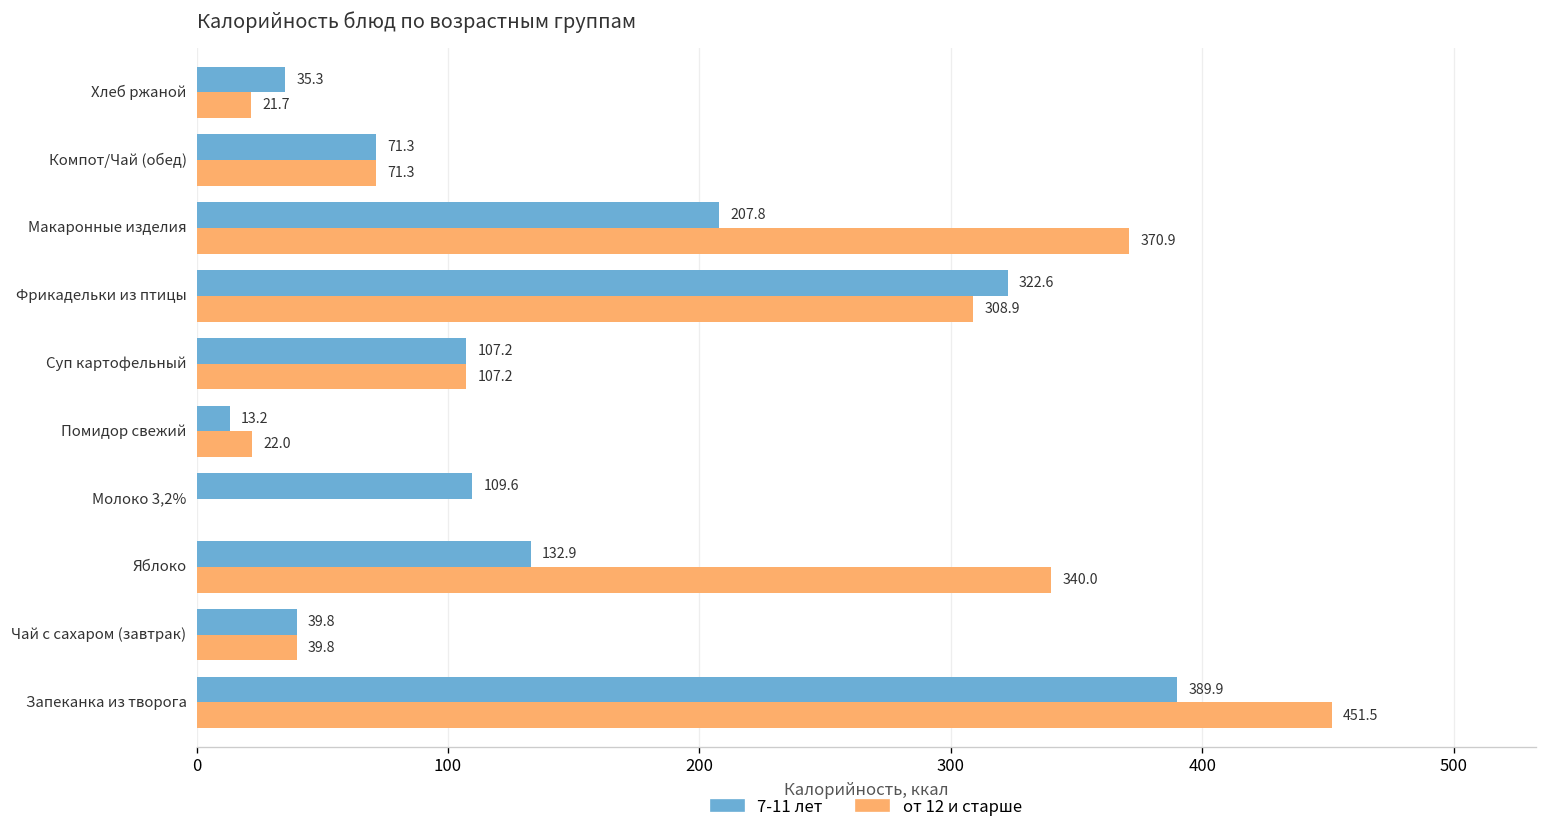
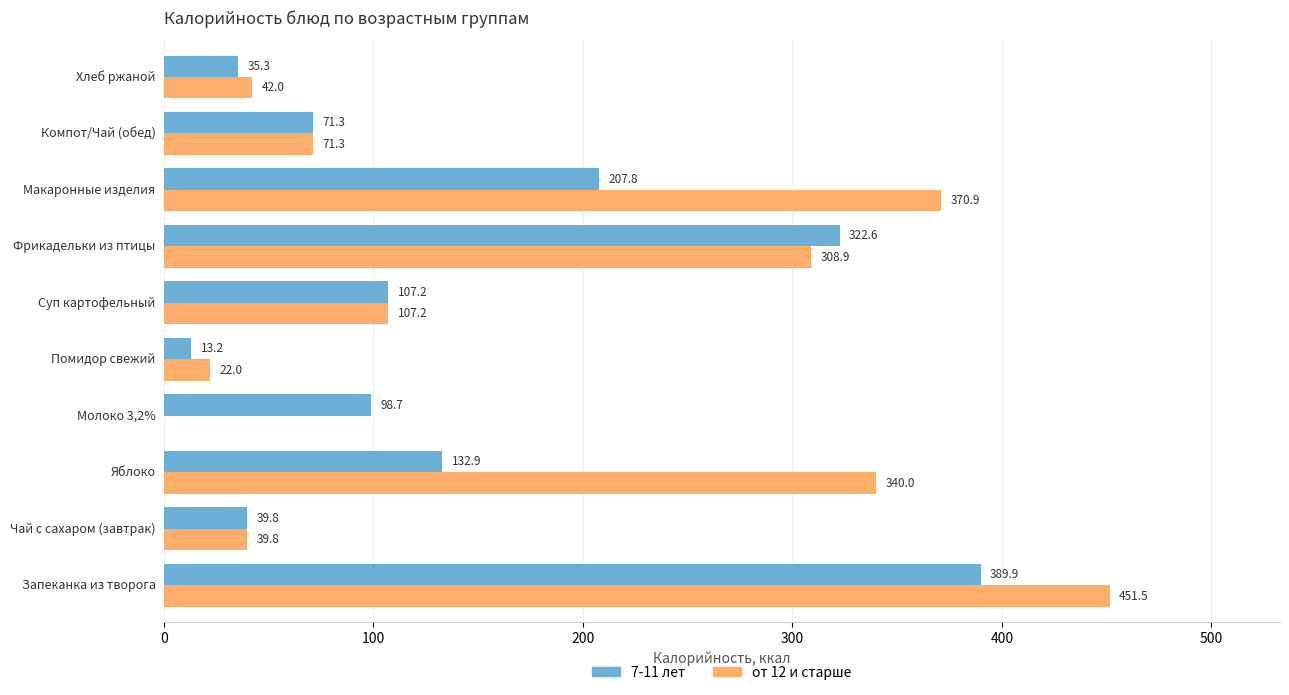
от 12 и старше, Хлеб ржаной: 21.7 -> 42.0
7-11 лет, Молоко 3,2%: 109.6 -> 98.7
